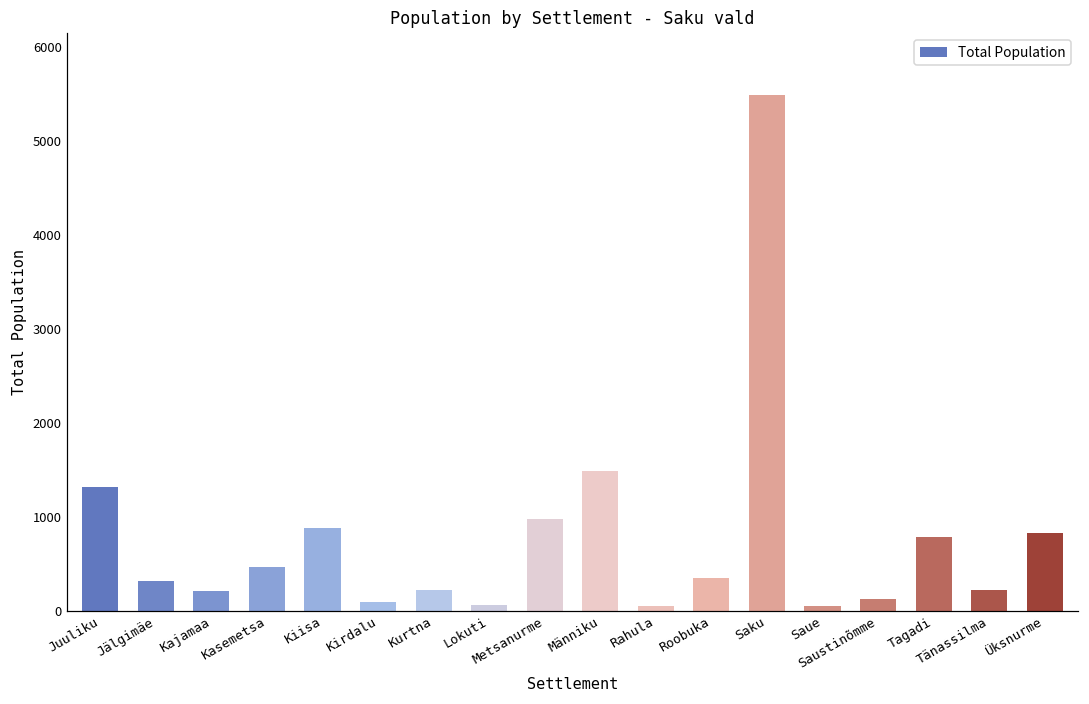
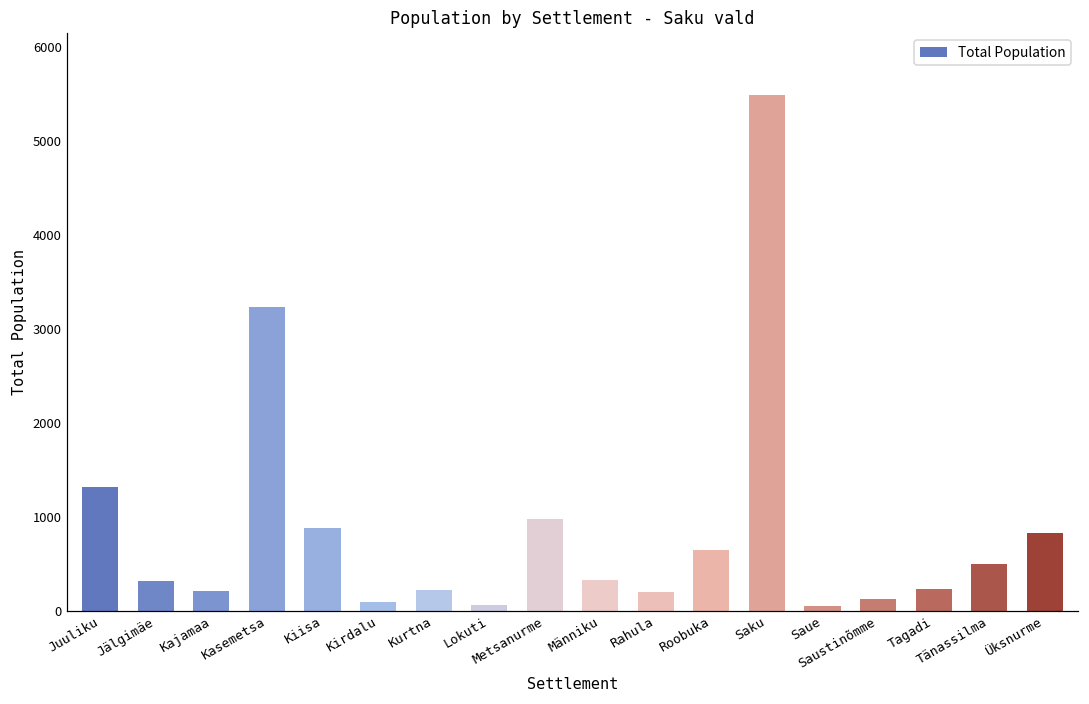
Kasemetsa: 500 -> 3200
Männiku: 1500 -> 300
Rahula: 100 -> 200
Roobuka: 300 -> 600
Tagadi: 800 -> 200
Tänassilma: 200 -> 500
